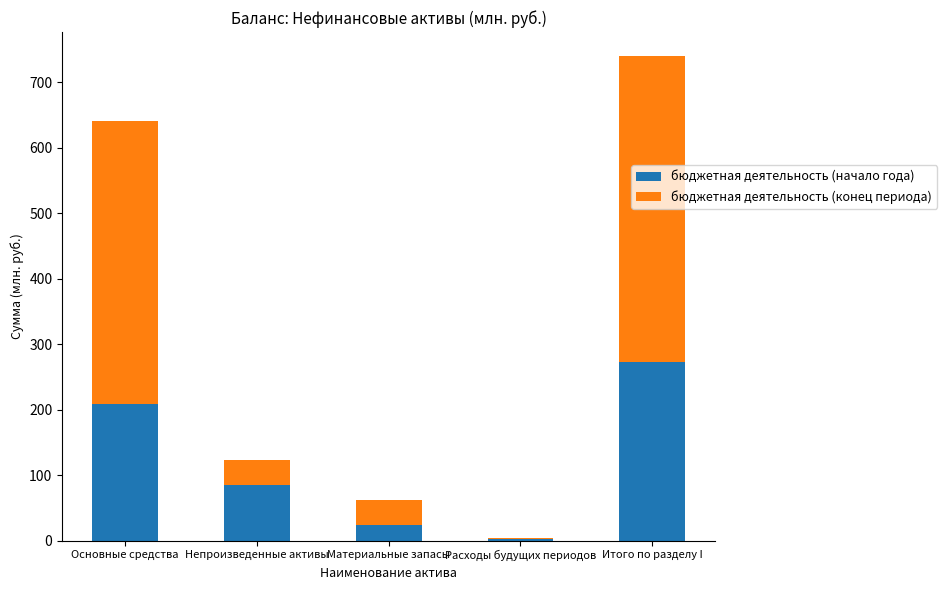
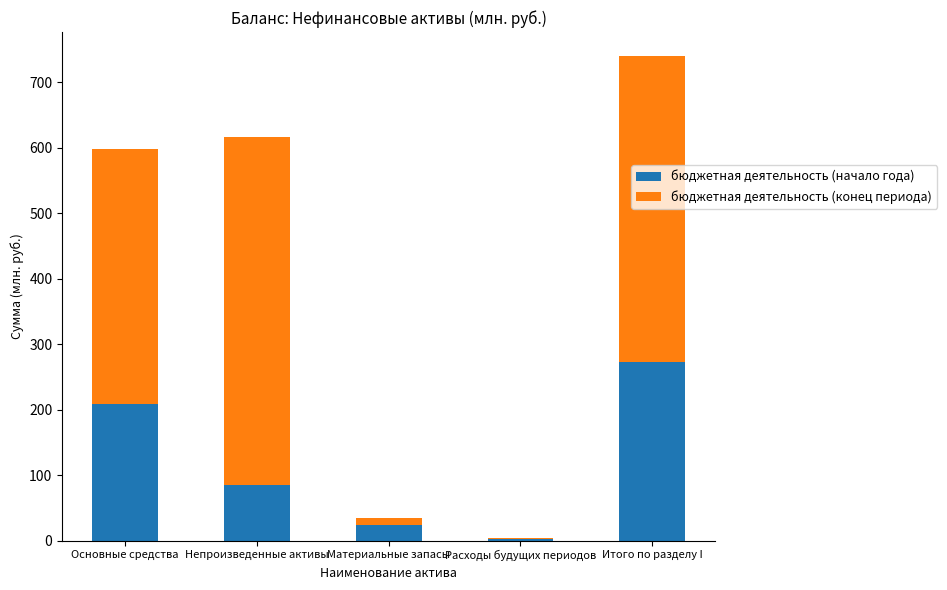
бюджетная деятельность (конец периода), Основные средства: 430 -> 390
бюджетная деятельность (конец периода), Непроизведенные активы: 40 -> 530
бюджетная деятельность (конец периода), Материальные запасы: 40 -> 10
